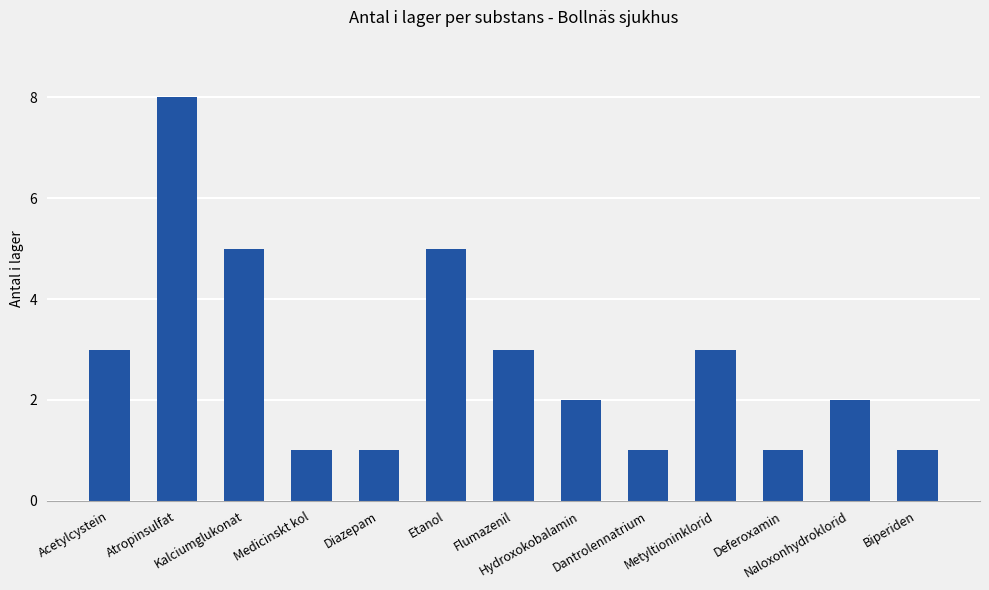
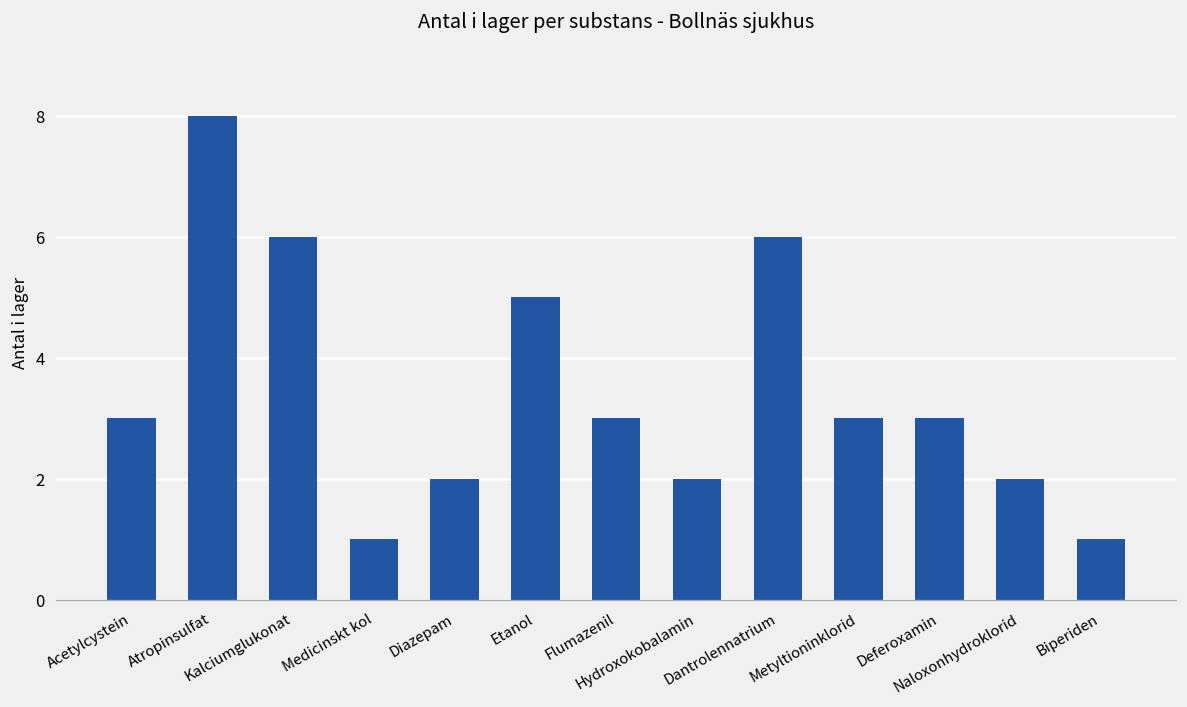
Kalciumglukonat: 5 -> 6
Diazepam: 1 -> 2
Dantrolennatrium: 1 -> 6
Deferoxamin: 1 -> 3
